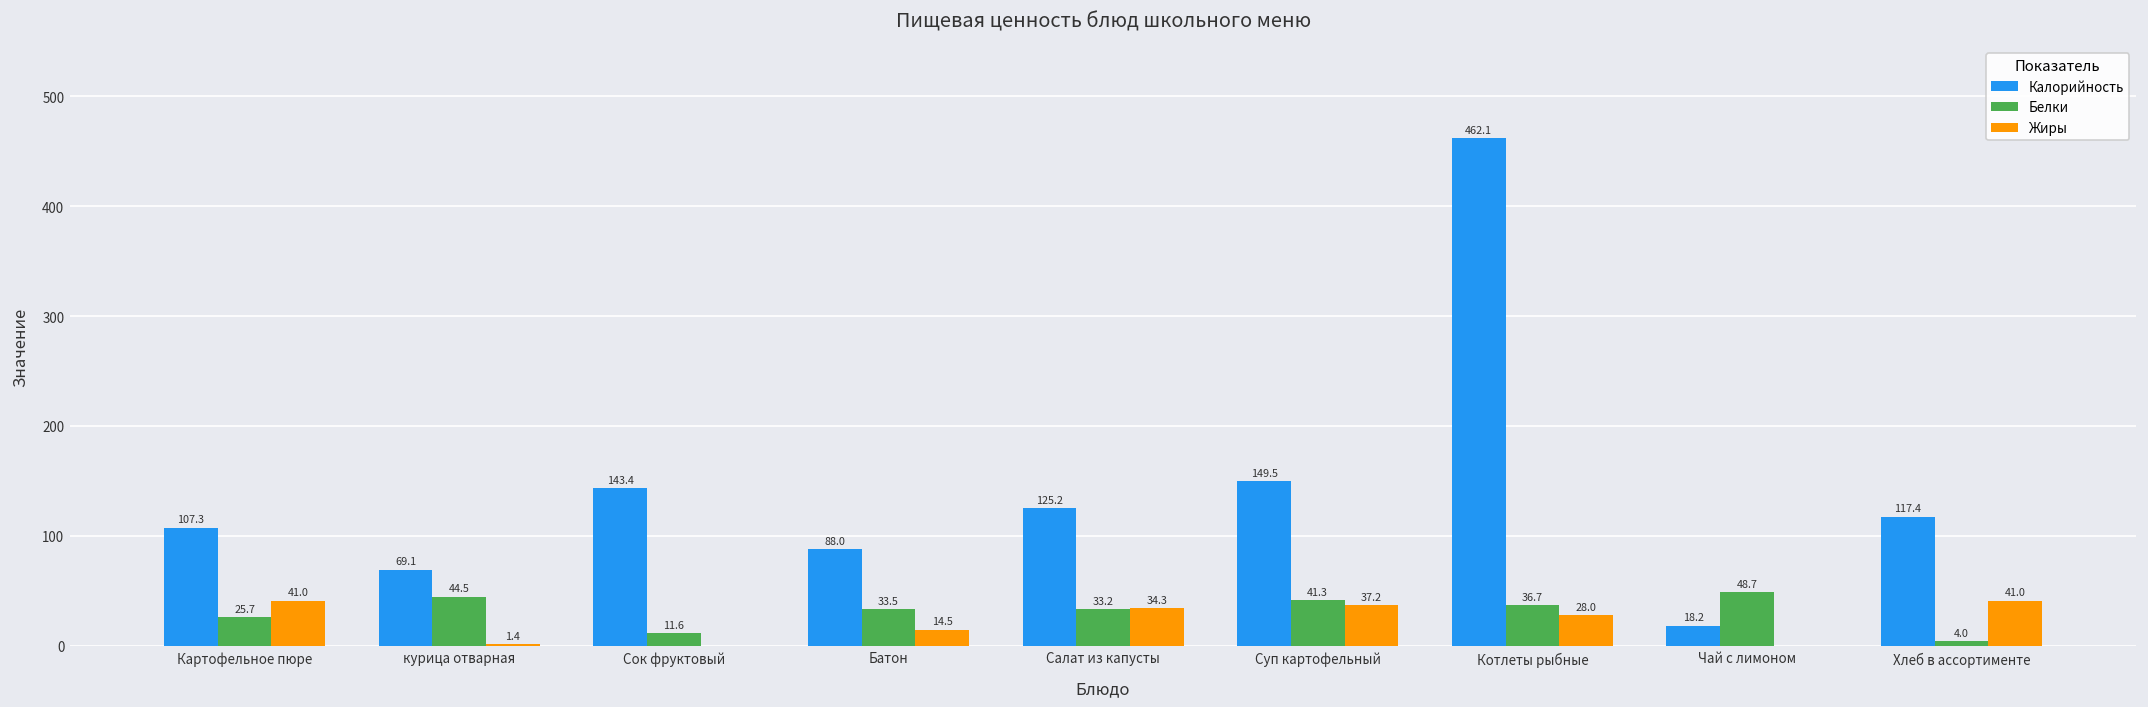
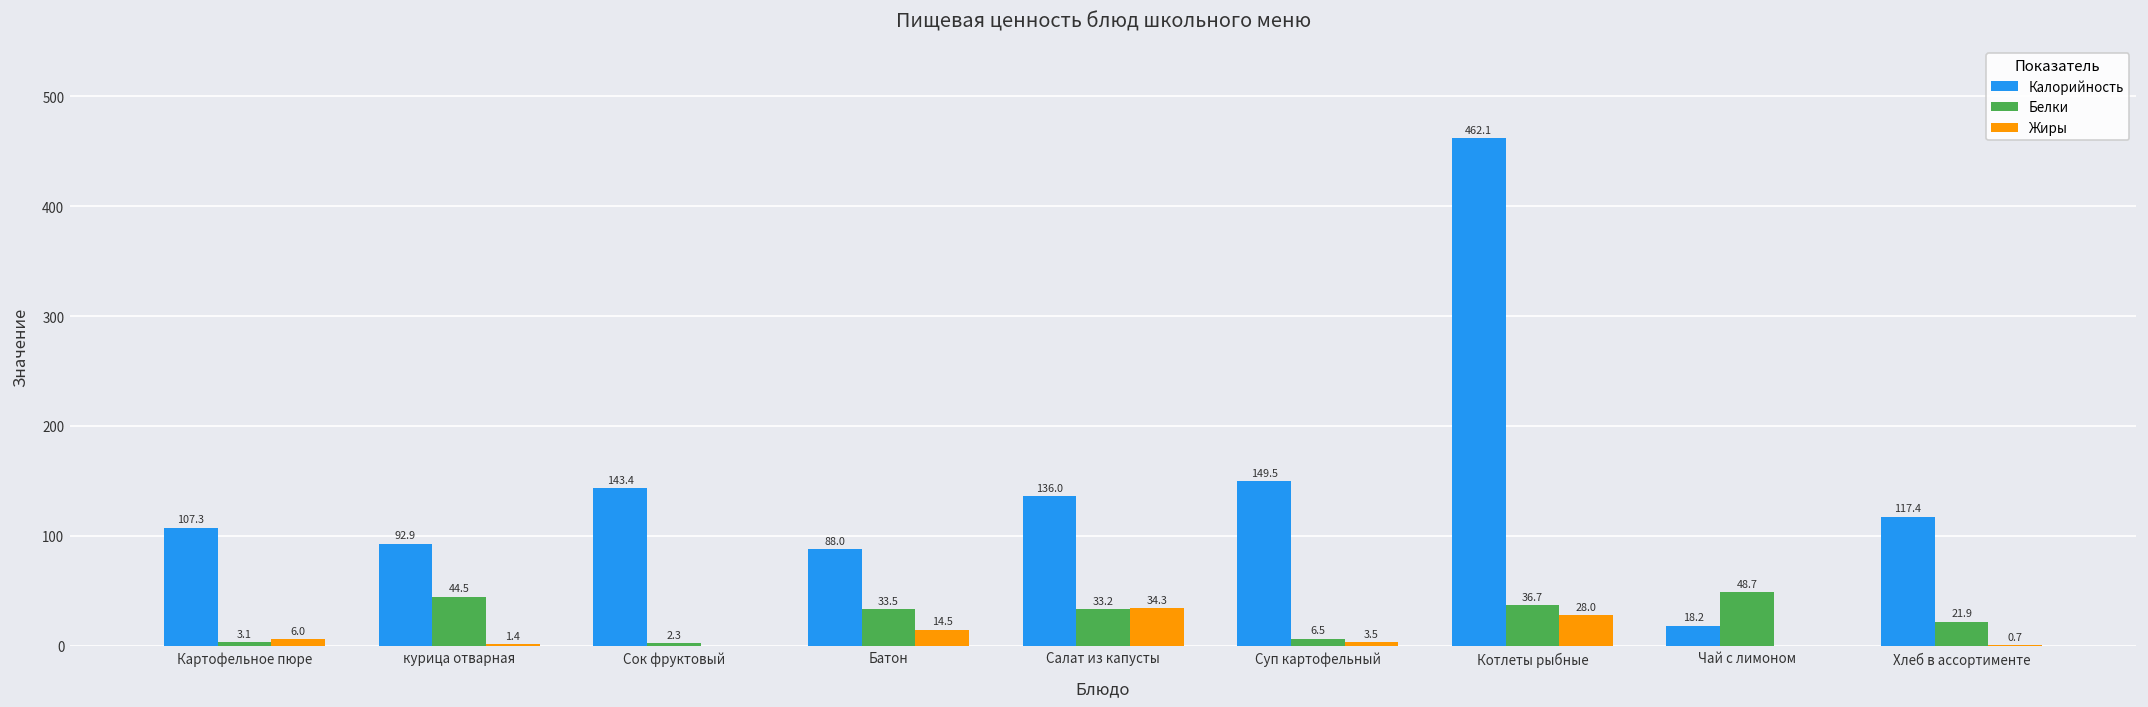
Белки, Картофельное пюре: 25.7 -> 3.1
Жиры, Картофельное пюре: 41.0 -> 6.0
Калорийность, курица отварная: 69.1 -> 92.9
Белки, Сок фруктовый: 11.6 -> 2.3
Калорийность, Салат из капусты: 125.2 -> 136.0
Белки, Суп картофельный: 41.3 -> 6.5
Жиры, Суп картофельный: 37.2 -> 3.5
Белки, Хлеб в ассортименте: 4.0 -> 21.9
Жиры, Хлеб в ассортименте: 41.0 -> 0.7
